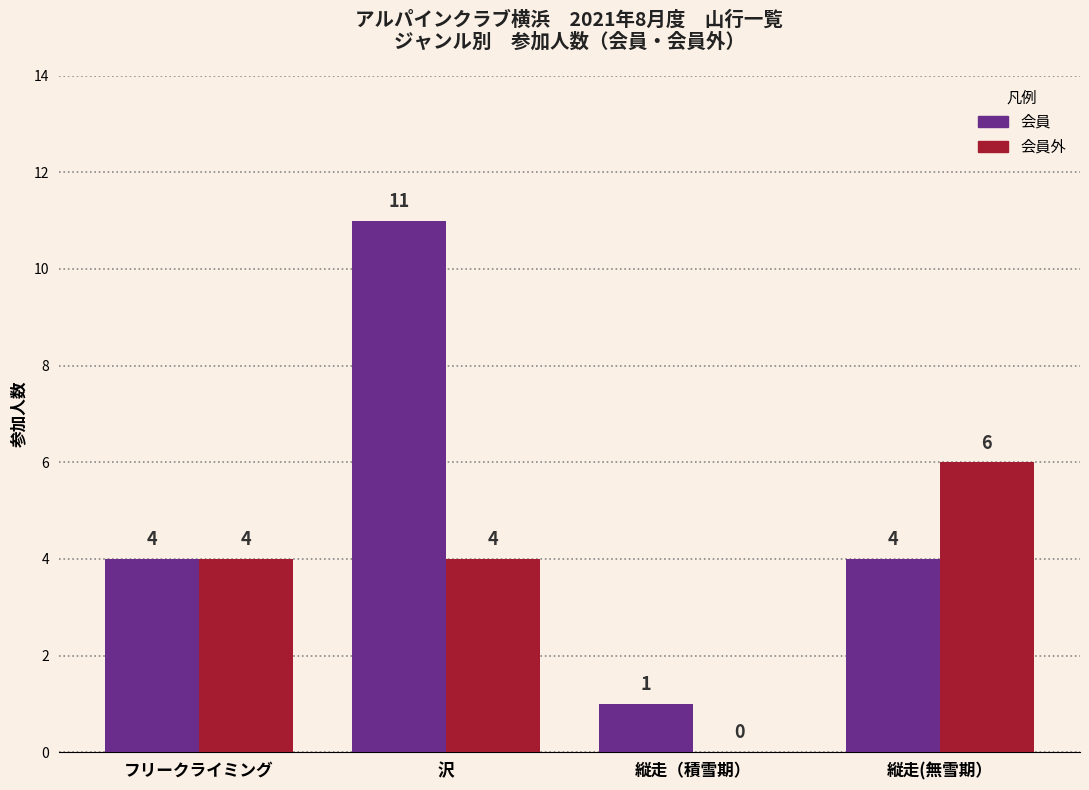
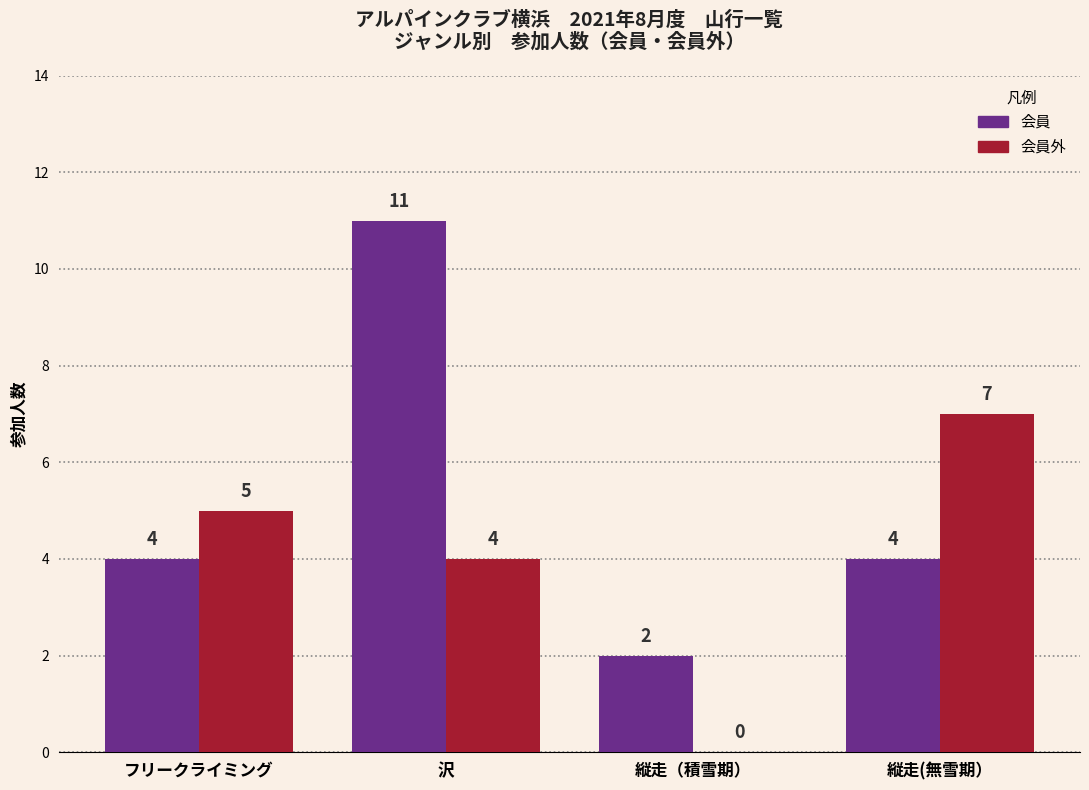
会員外, フリークライミング: 4 -> 5
会員, 縦走（積雪期）: 1 -> 2
会員外, 縦走(無雪期）: 6 -> 7
